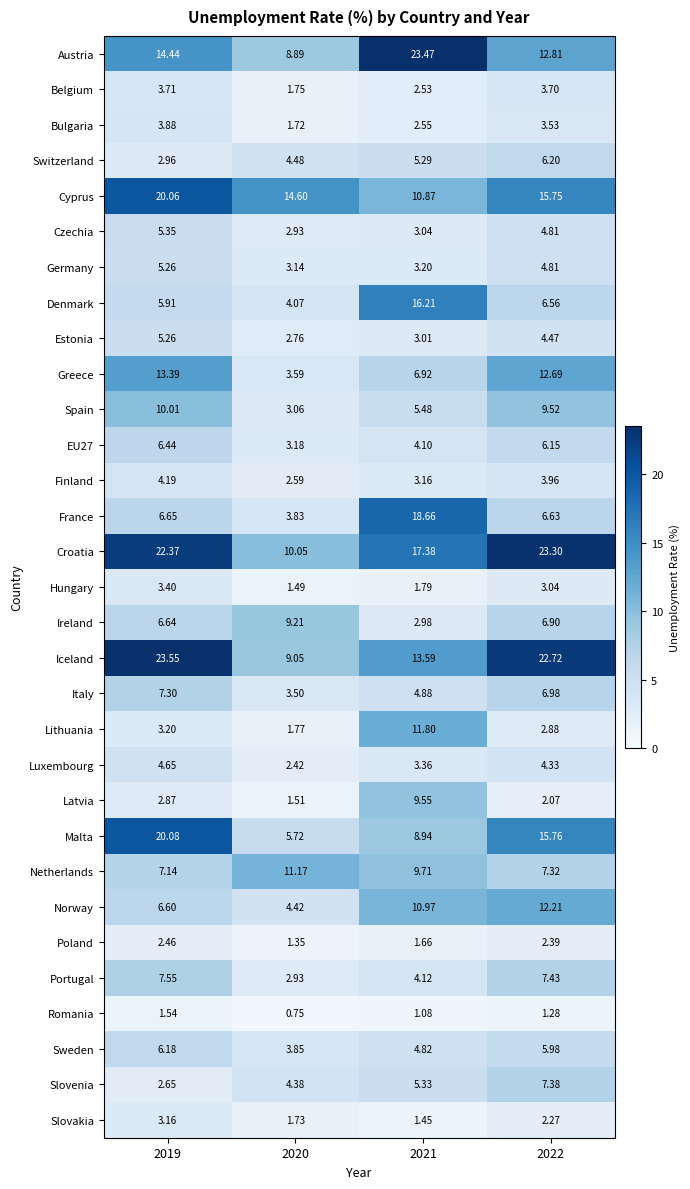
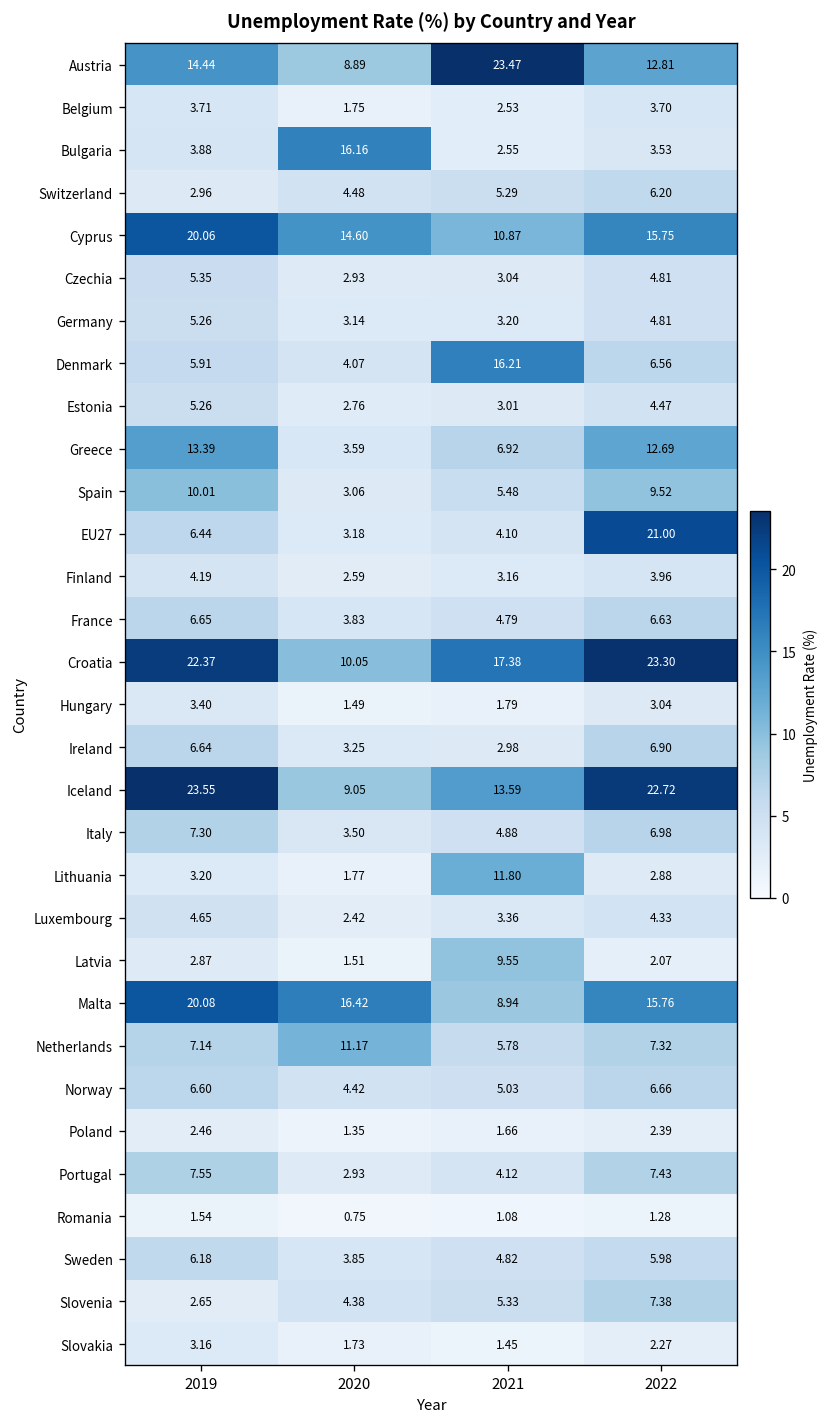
Bulgaria, 2020: 1.72 -> 16.16
EU27, 2022: 6.15 -> 21.00
France, 2021: 18.66 -> 4.79
Ireland, 2020: 9.21 -> 3.25
Malta, 2020: 5.72 -> 16.42
Netherlands, 2021: 9.71 -> 5.78
Norway, 2021: 10.97 -> 5.03
Norway, 2022: 12.21 -> 6.66
